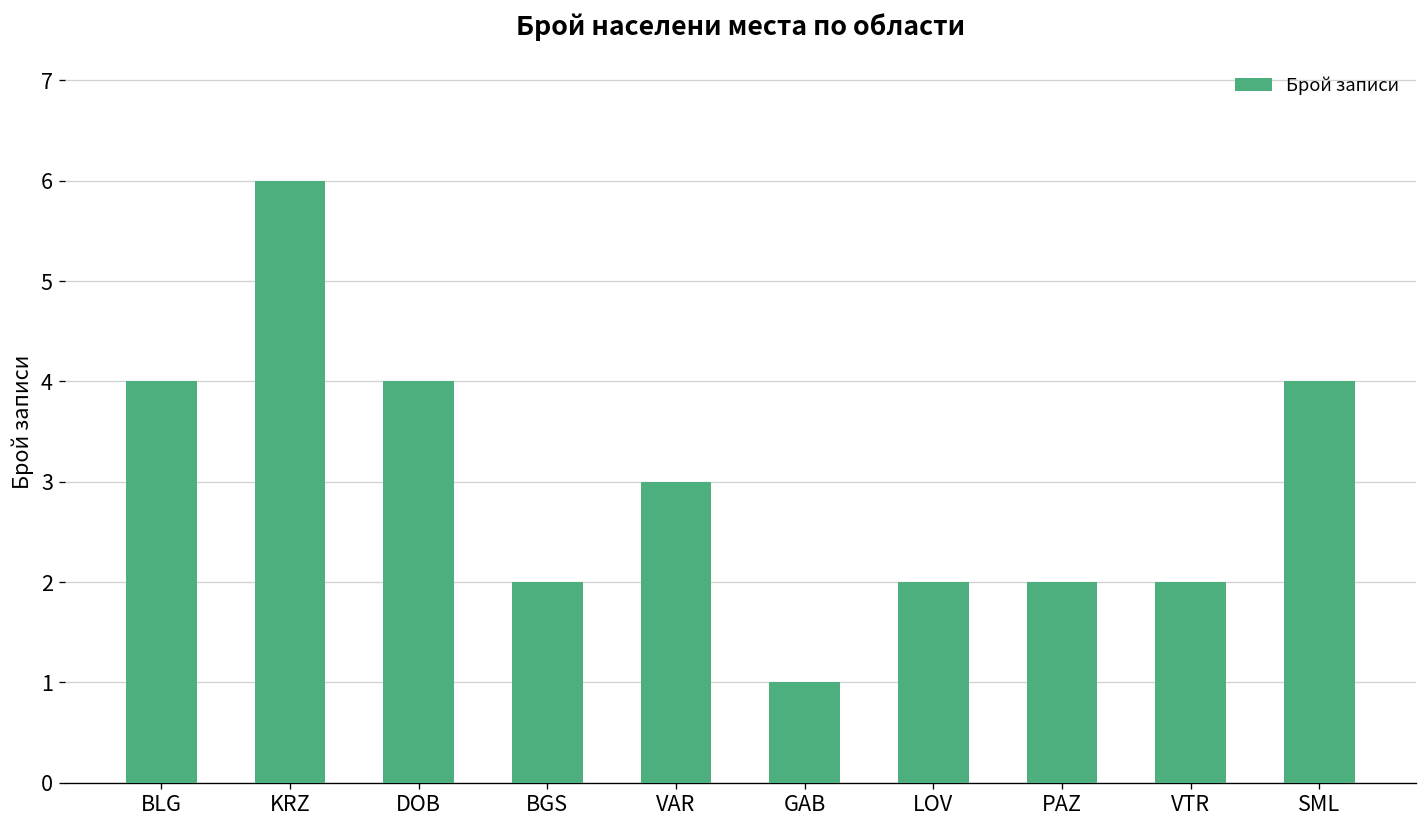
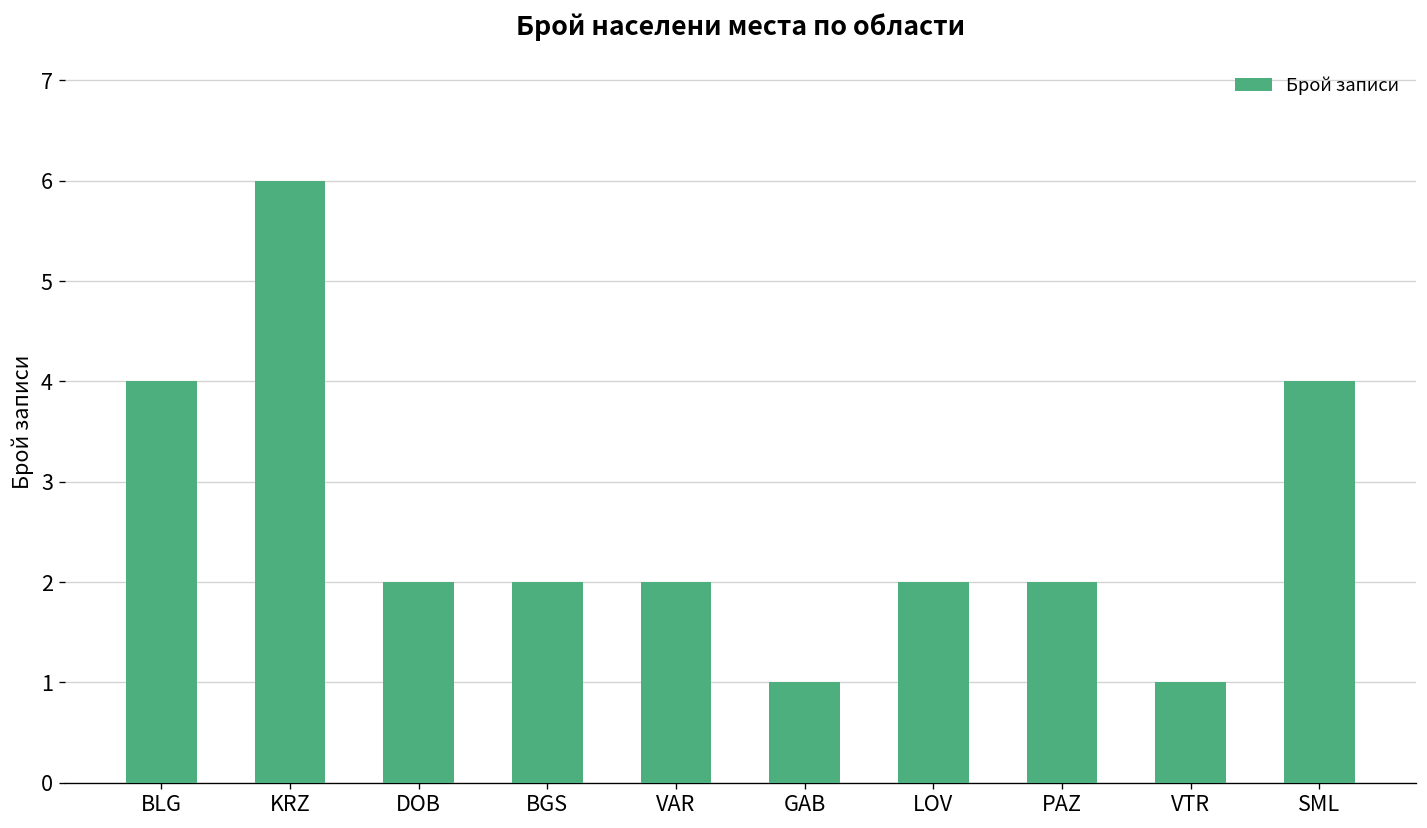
DOB: 4 -> 2
VAR: 3 -> 2
VTR: 2 -> 1
